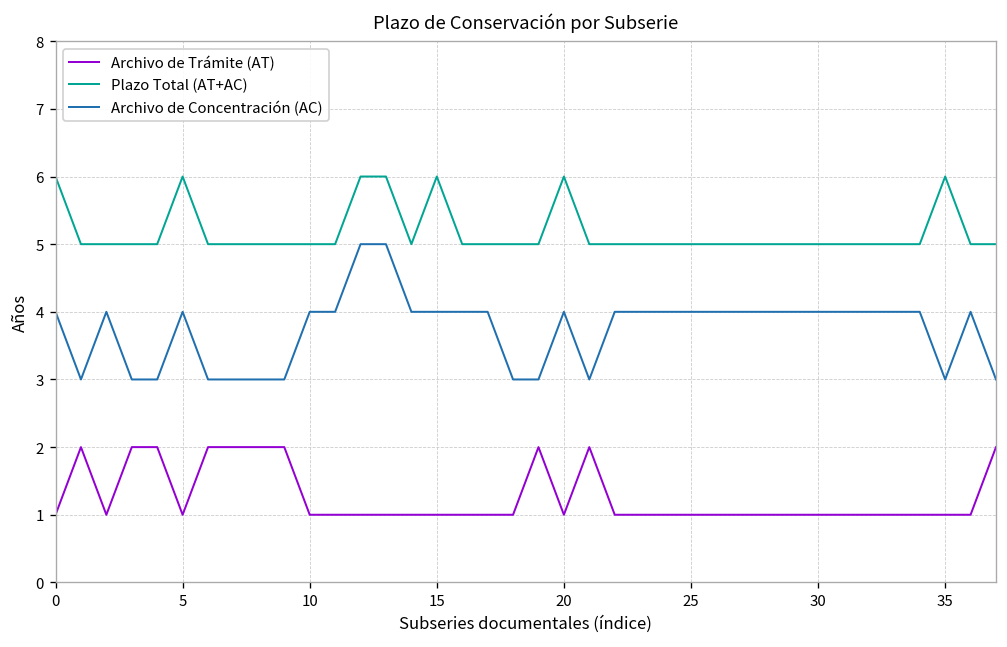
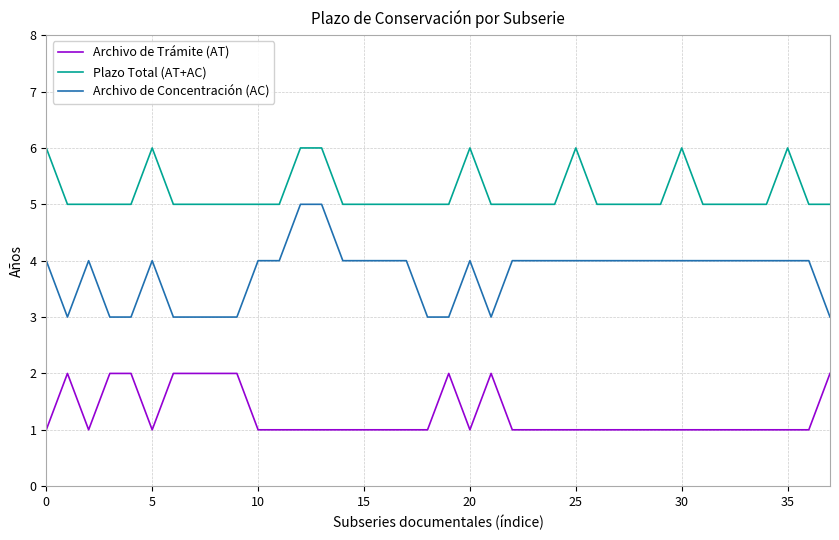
Plazo Total (AT+AC), 15: 6 -> 5
Plazo Total (AT+AC), 25: 5 -> 6
Plazo Total (AT+AC), 30: 5 -> 6
Archivo de Concentración (AC), 35: 3 -> 4
